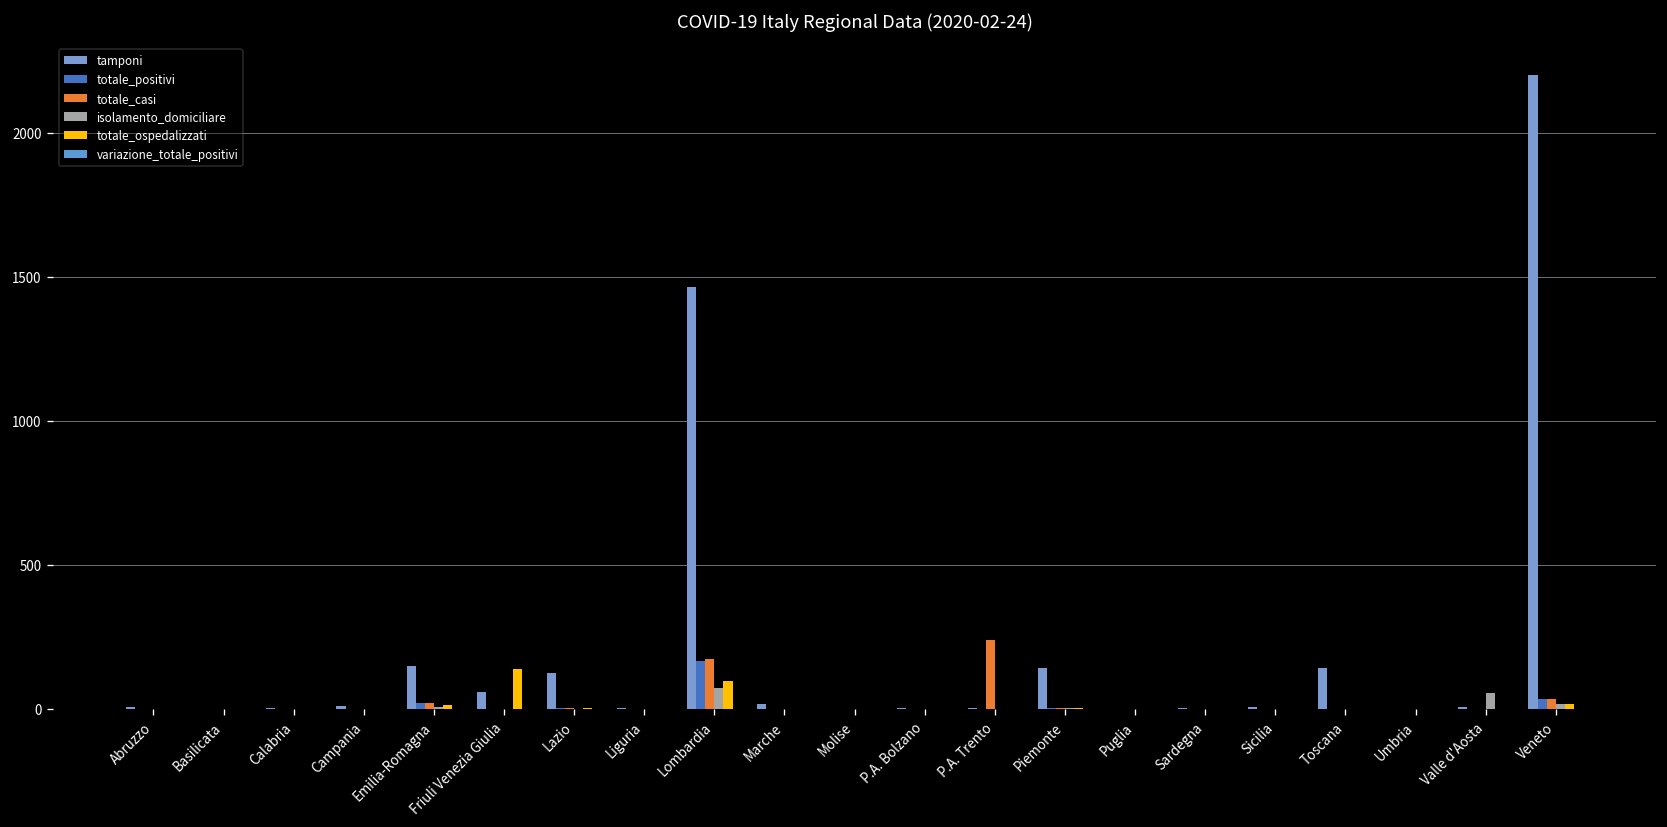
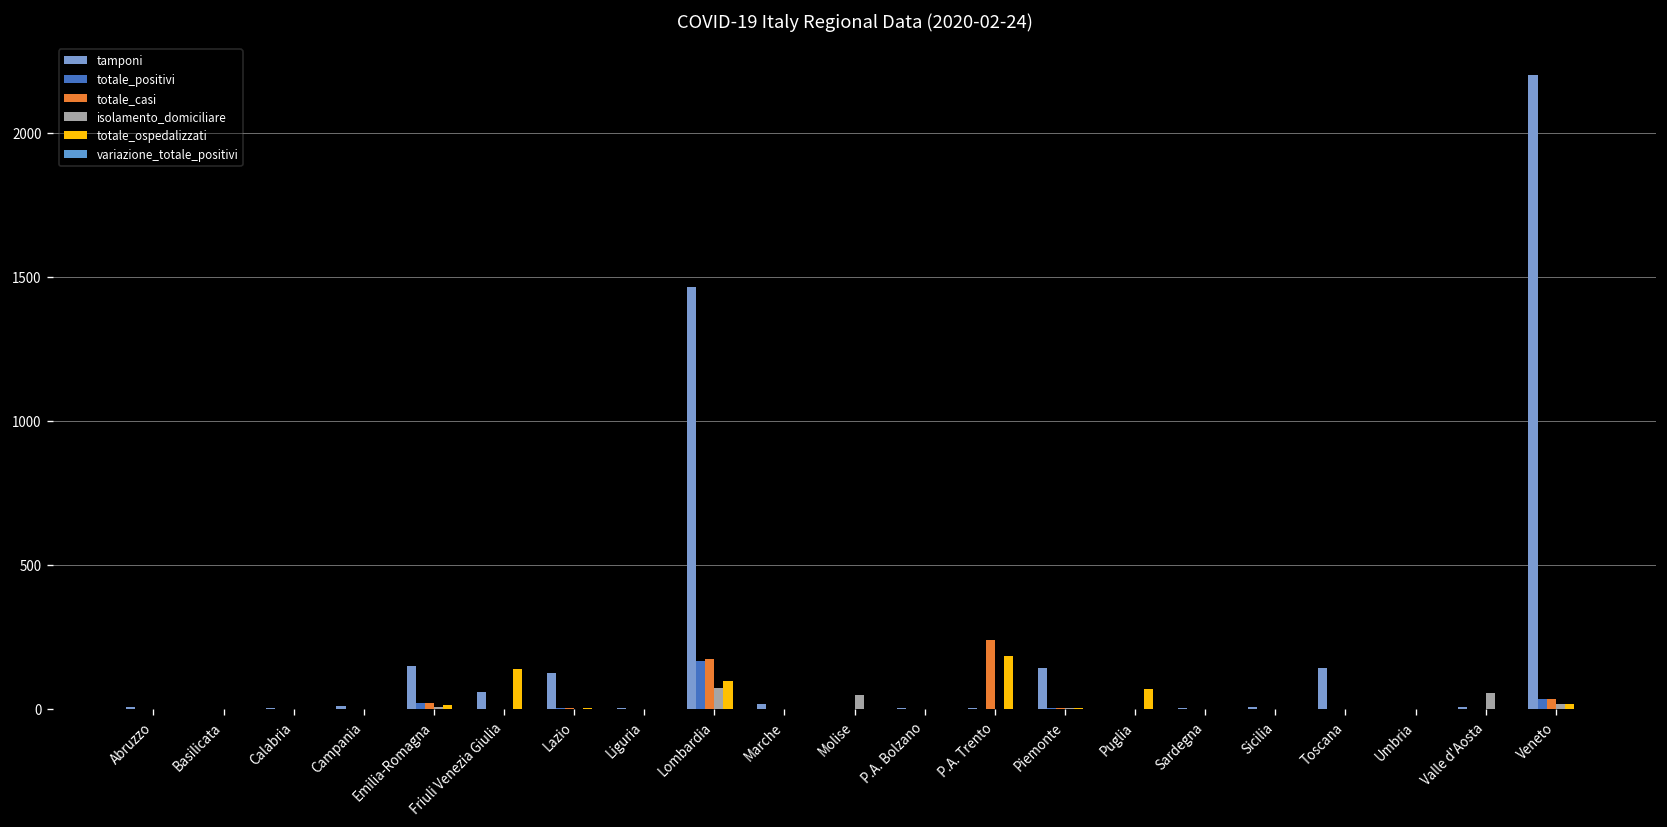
isolamento_domiciliare, Molise: 0 -> 50
totale_ospedalizzati, P.A. Trento: 0 -> 180
totale_ospedalizzati, Puglia: 0 -> 70
